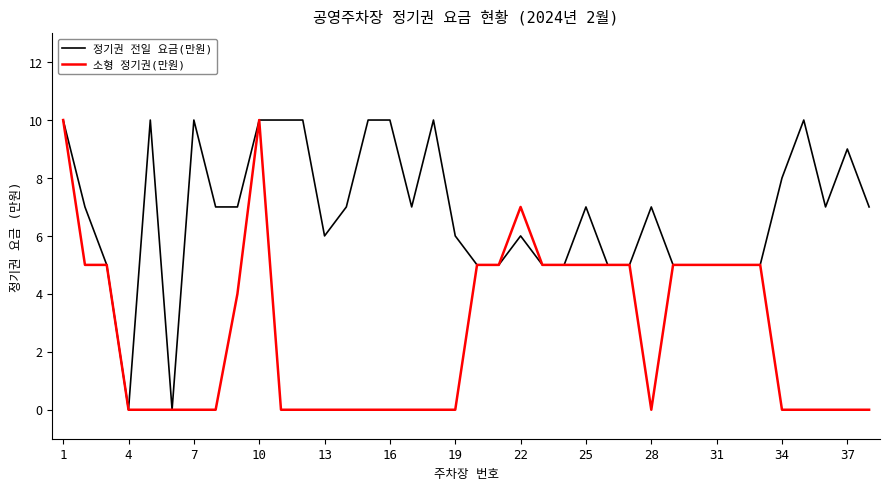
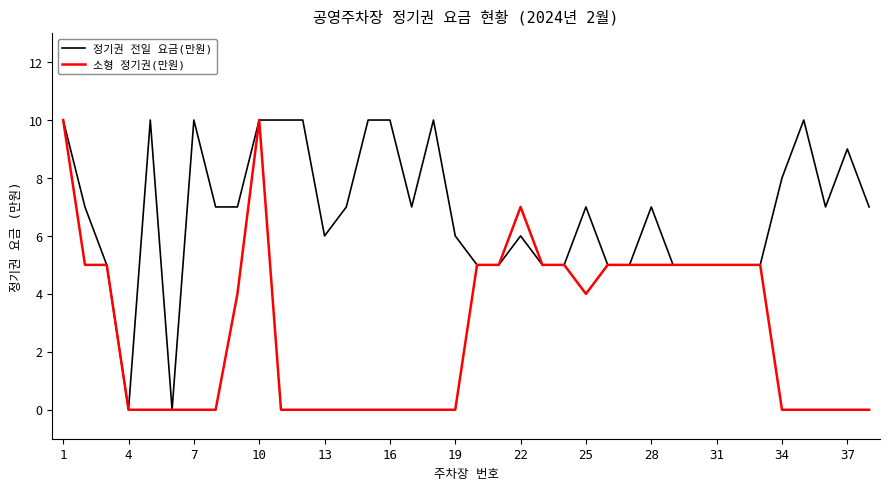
소형 정기권(만원), 25: 5 -> 4
소형 정기권(만원), 28: 0 -> 5
